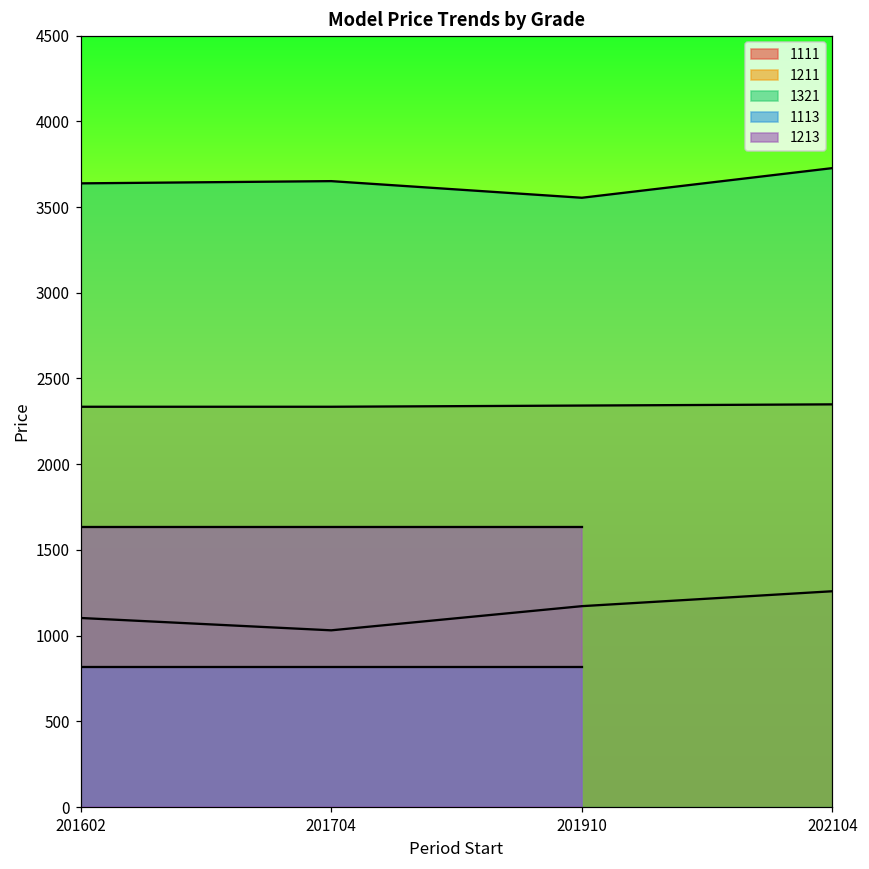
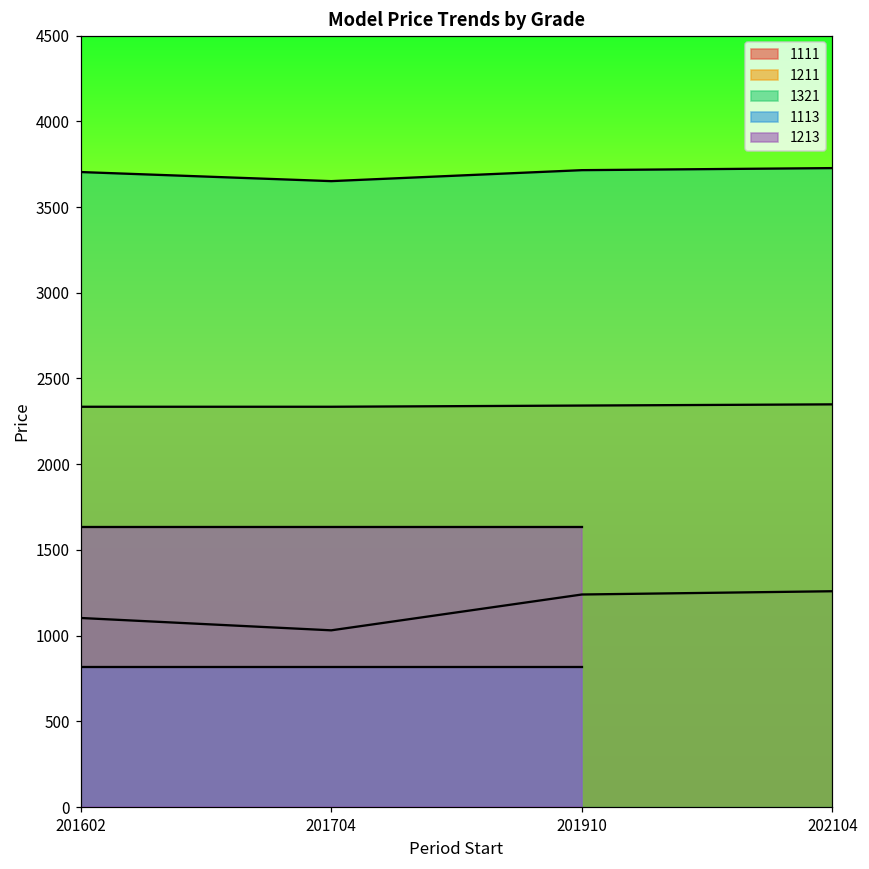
1321, 201602: 3640 -> 3700
1111, 201910: 1170 -> 1240
1321, 201910: 3550 -> 3720
